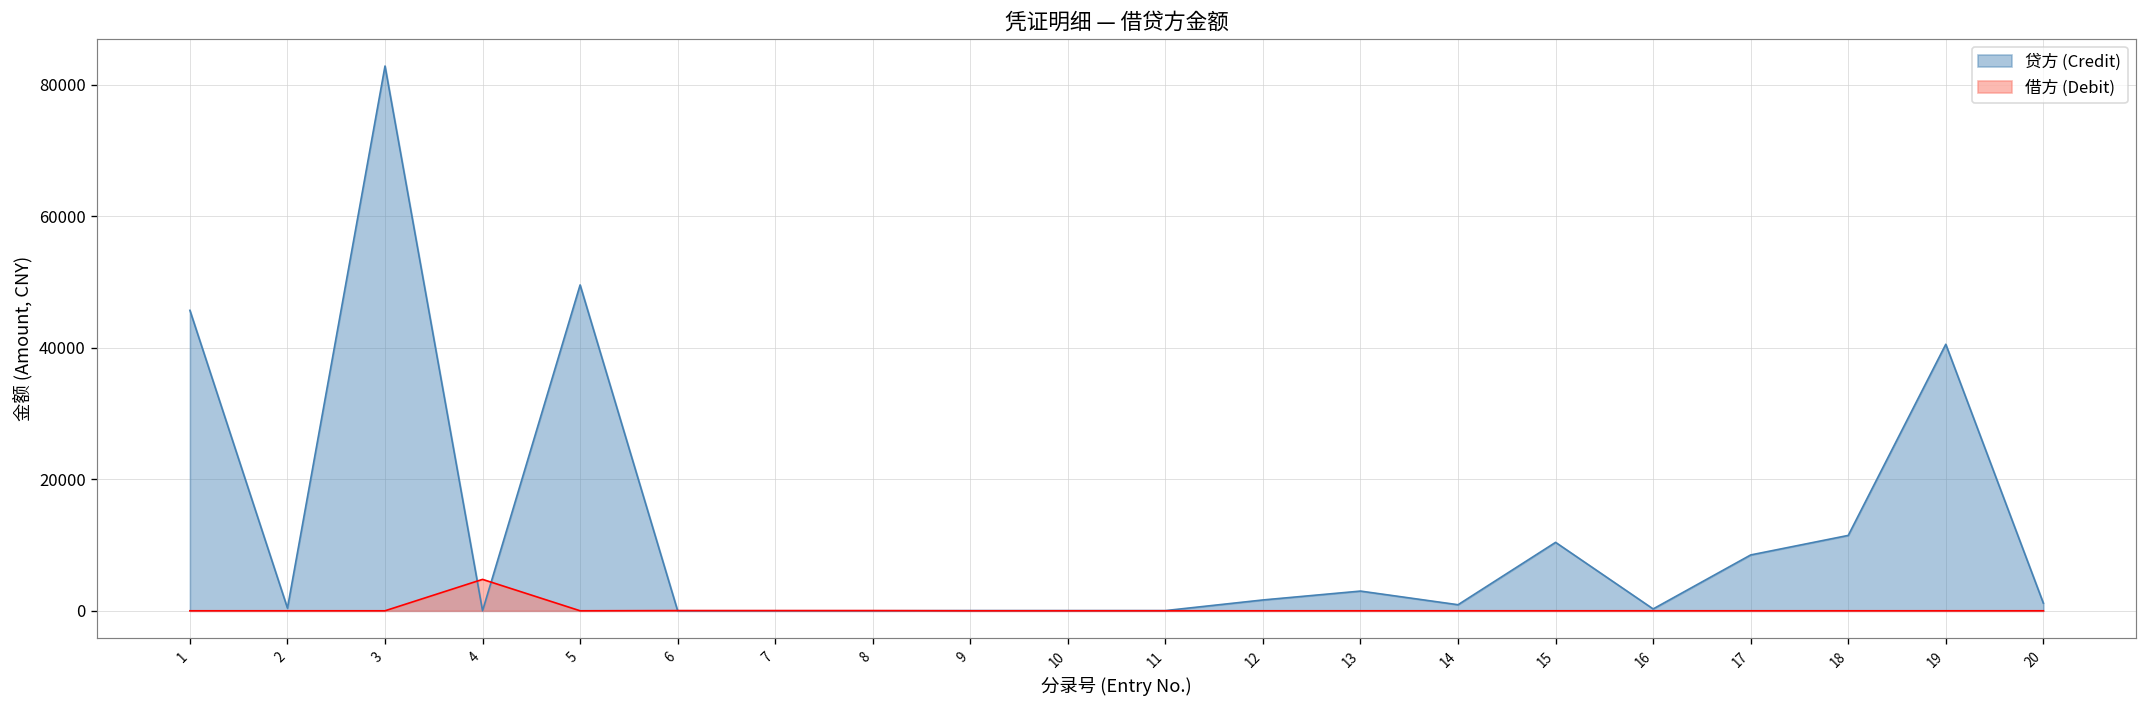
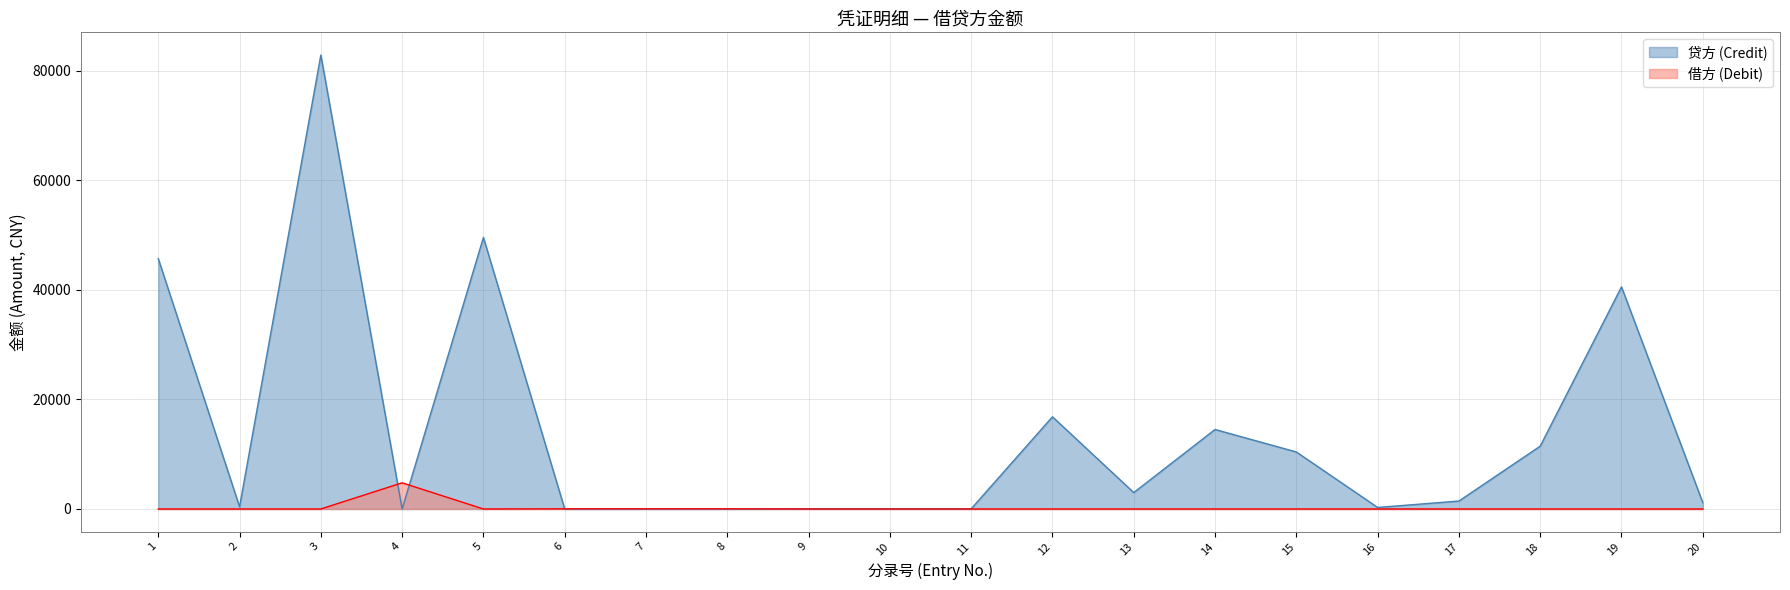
贷方 (Credit), 12: 2000 -> 17000
贷方 (Credit), 14: 1000 -> 15000
贷方 (Credit), 17: 8000 -> 1000
